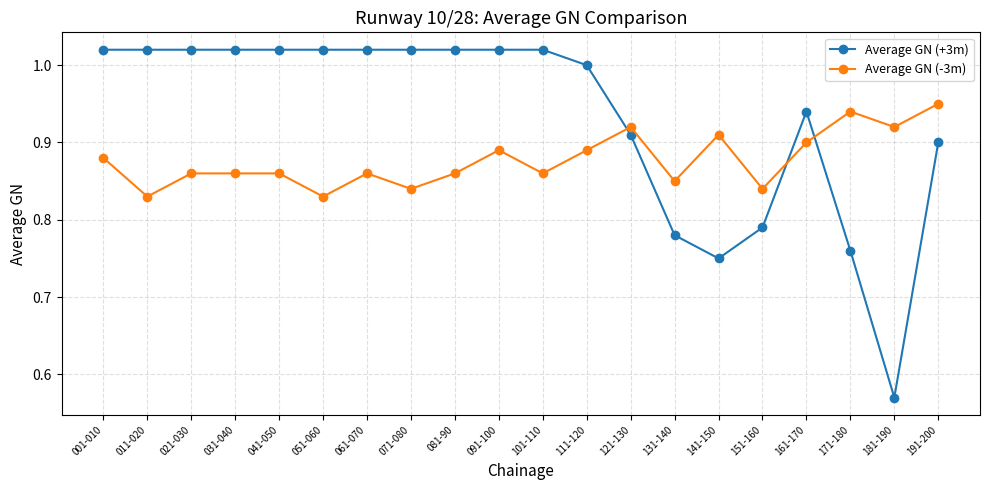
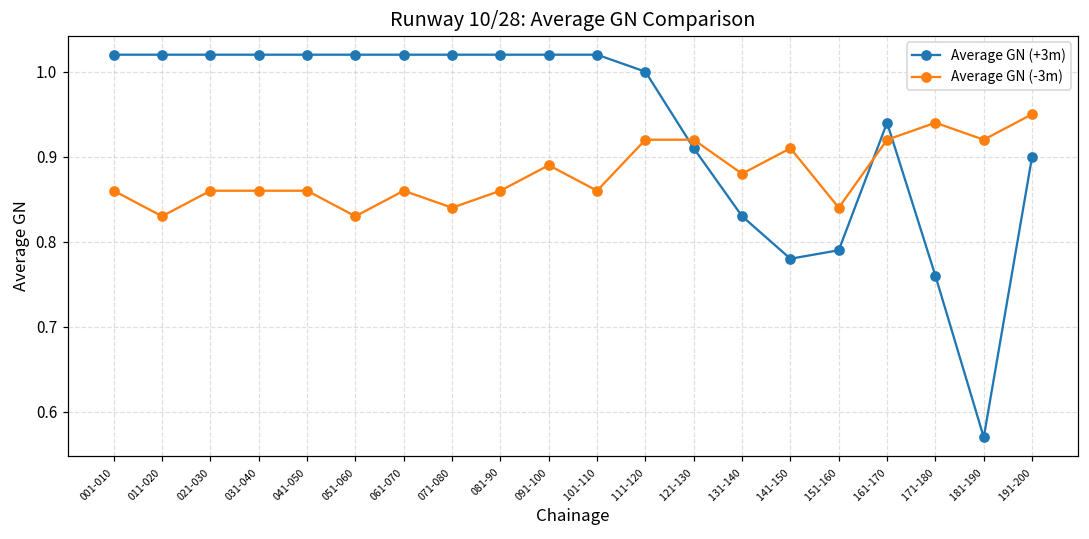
Average GN (-3m), 001-010: 0.88 -> 0.86
Average GN (-3m), 111-120: 0.89 -> 0.92
Average GN (+3m), 131-140: 0.78 -> 0.83
Average GN (-3m), 131-140: 0.85 -> 0.88
Average GN (+3m), 141-150: 0.75 -> 0.78
Average GN (-3m), 161-170: 0.90 -> 0.92
